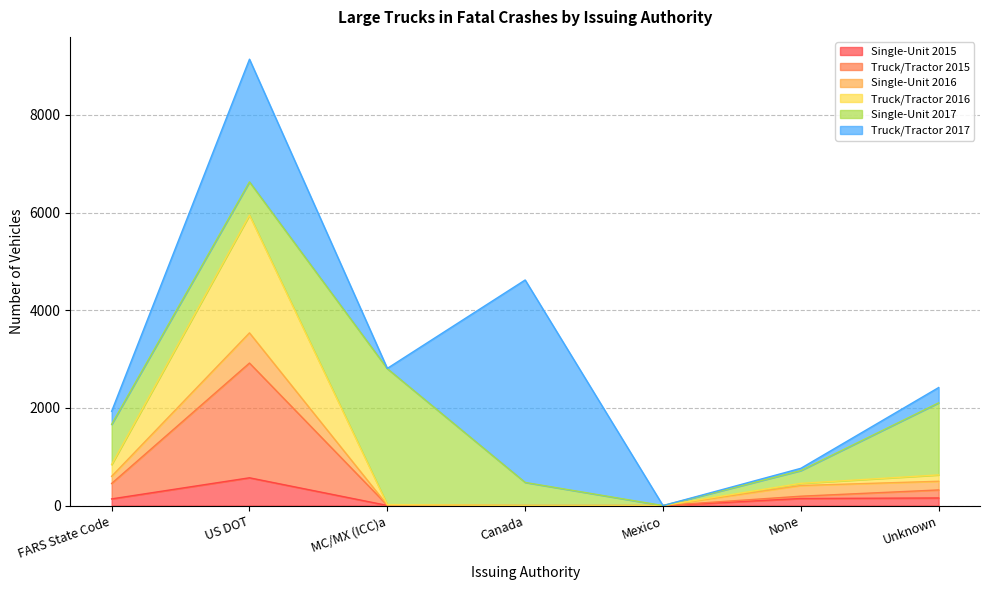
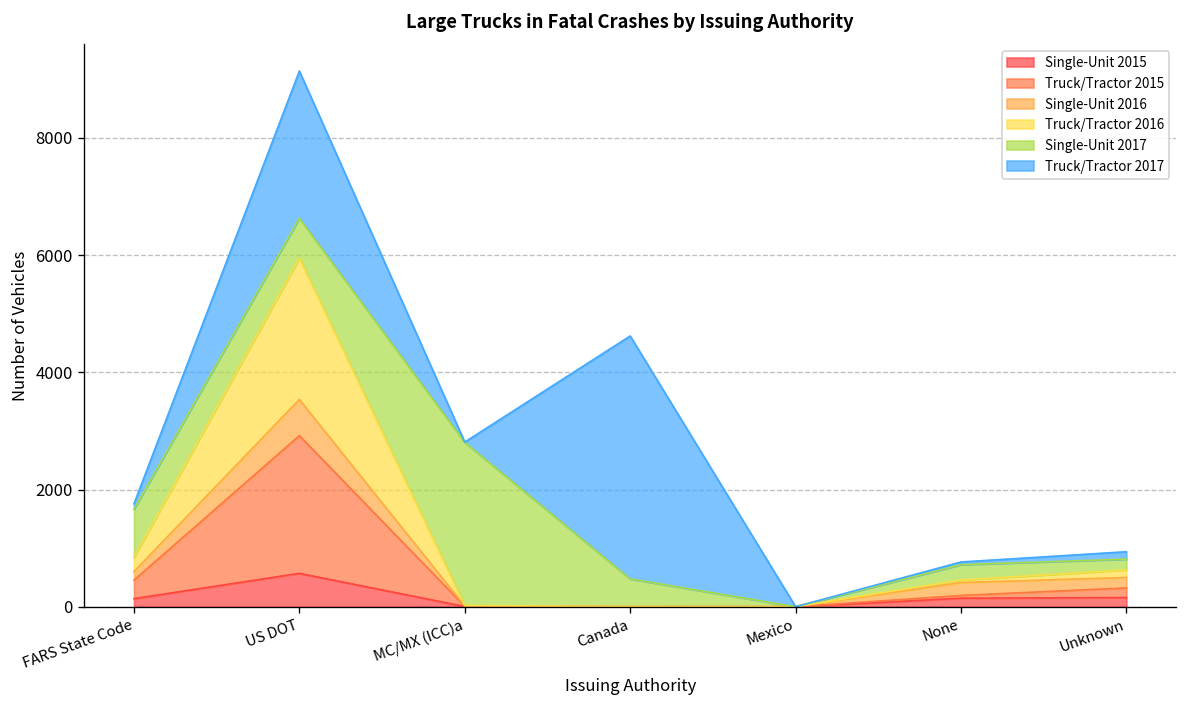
Truck/Tractor 2017, FARS State Code: 300 -> 100
Single-Unit 2017, Unknown: 1500 -> 200
Truck/Tractor 2017, Unknown: 300 -> 100
